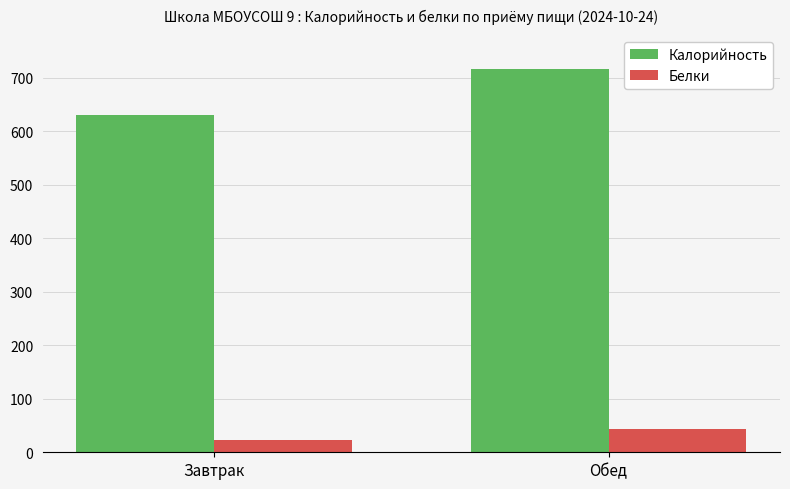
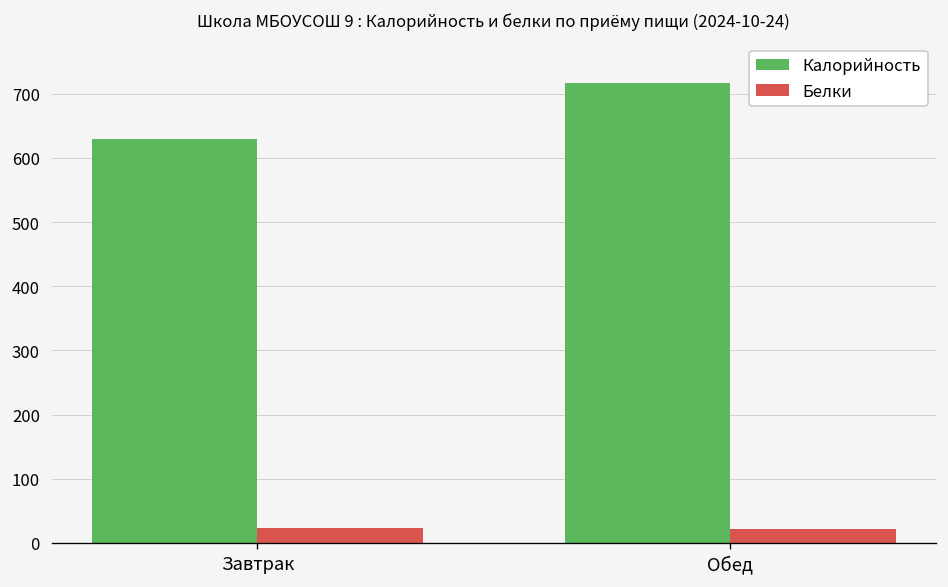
Белки, Обед: 40 -> 20
